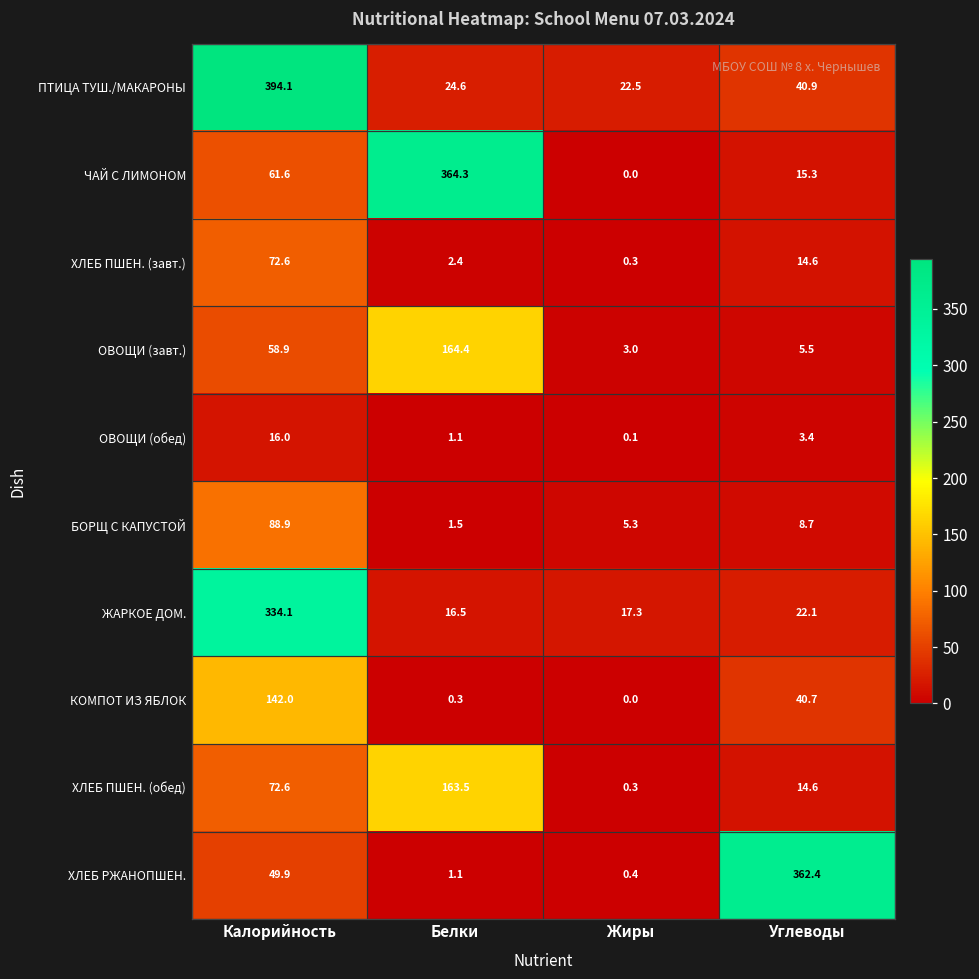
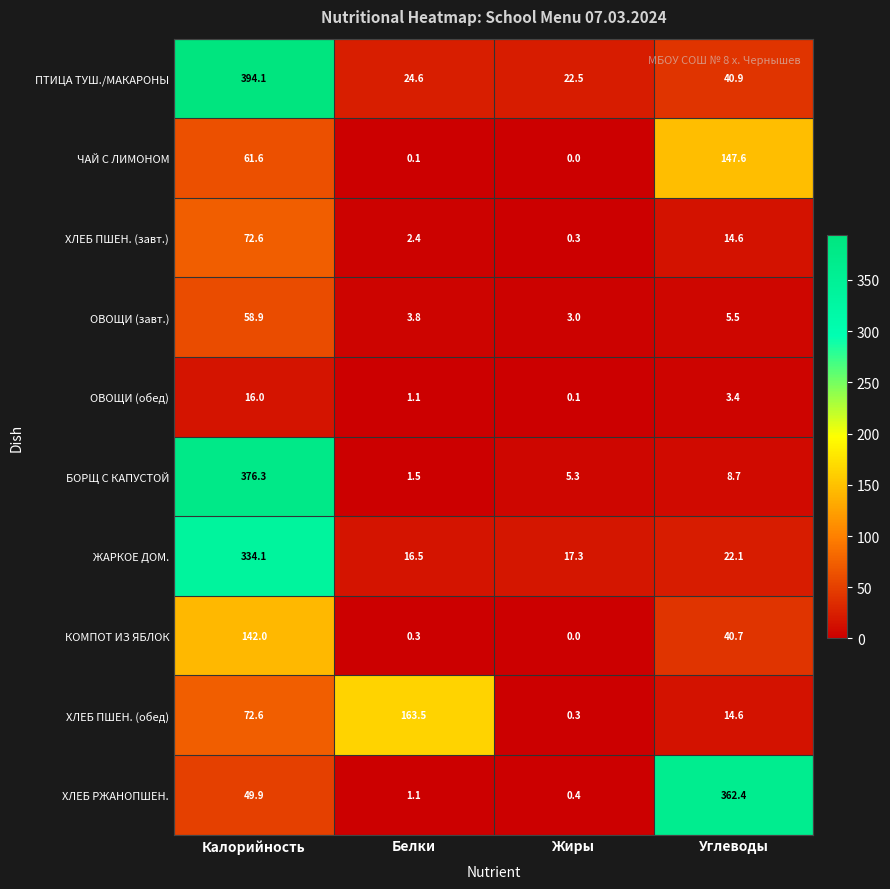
ЧАЙ С ЛИМОНОМ, Белки: 364.3 -> 0.1
ЧАЙ С ЛИМОНОМ, Углеводы: 15.3 -> 147.6
ОВОЩИ (завт.), Белки: 164.4 -> 3.8
БОРЩ С КАПУСТОЙ, Калорийность: 88.9 -> 376.3
